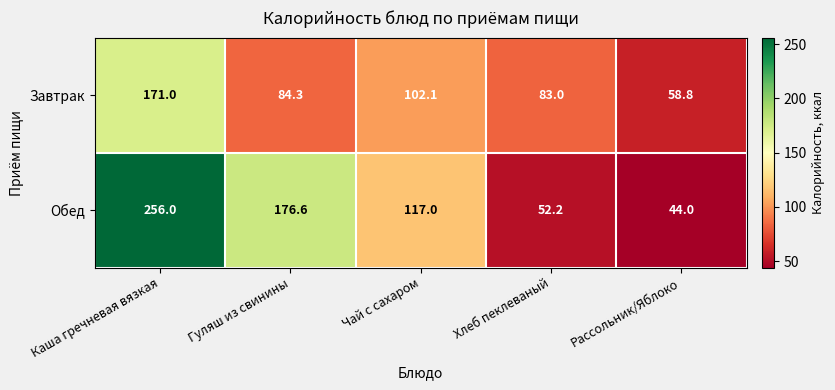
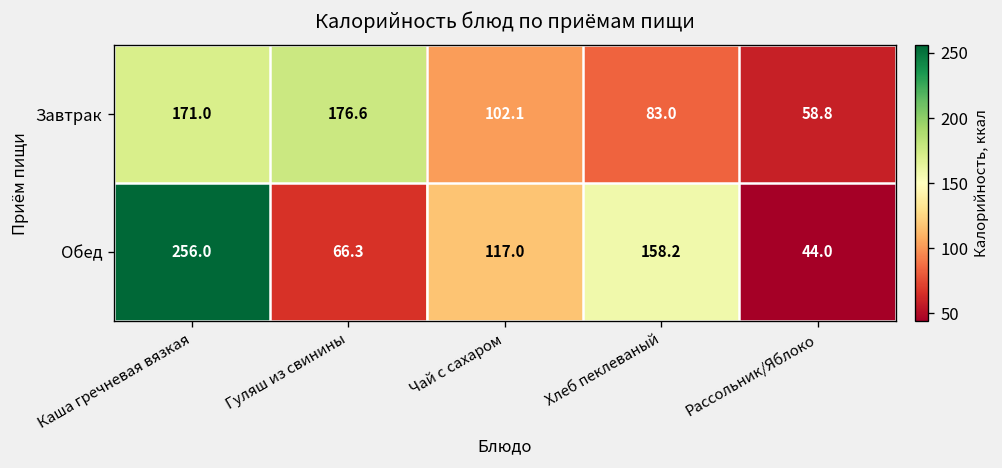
Завтрак, Гуляш из свинины: 84.3 -> 176.6
Обед, Гуляш из свинины: 176.6 -> 66.3
Обед, Хлеб пеклеваный: 52.2 -> 158.2
